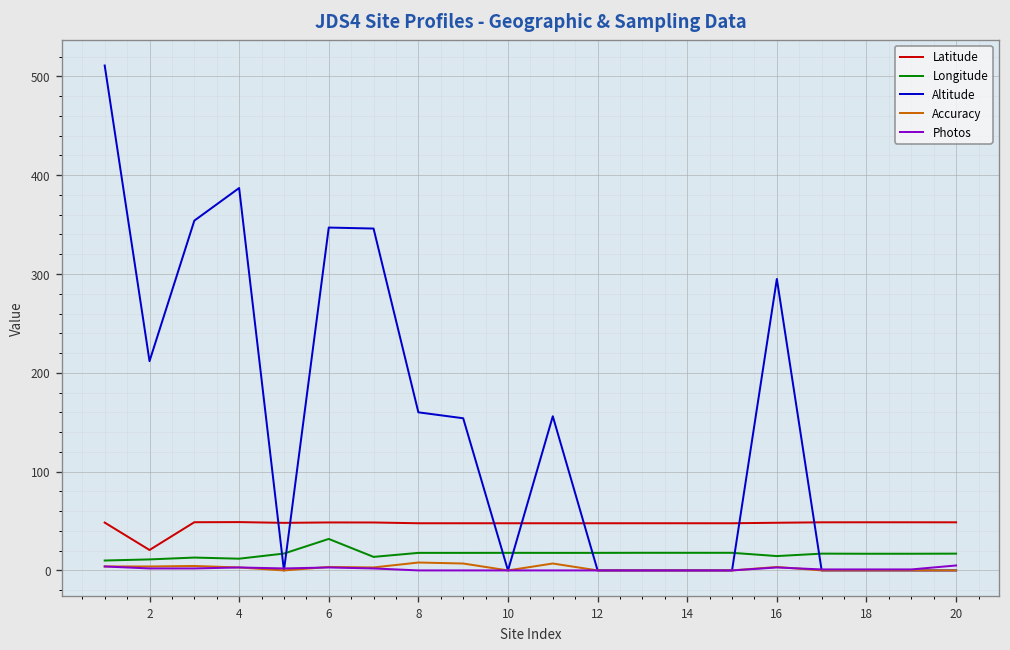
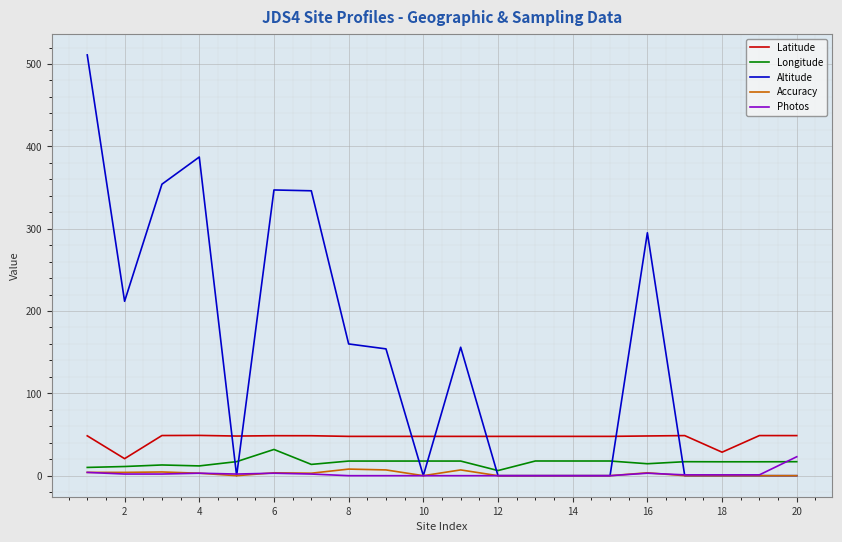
Longitude, 12: 20 -> 10
Latitude, 18: 50 -> 30
Photos, 20: 10 -> 20
